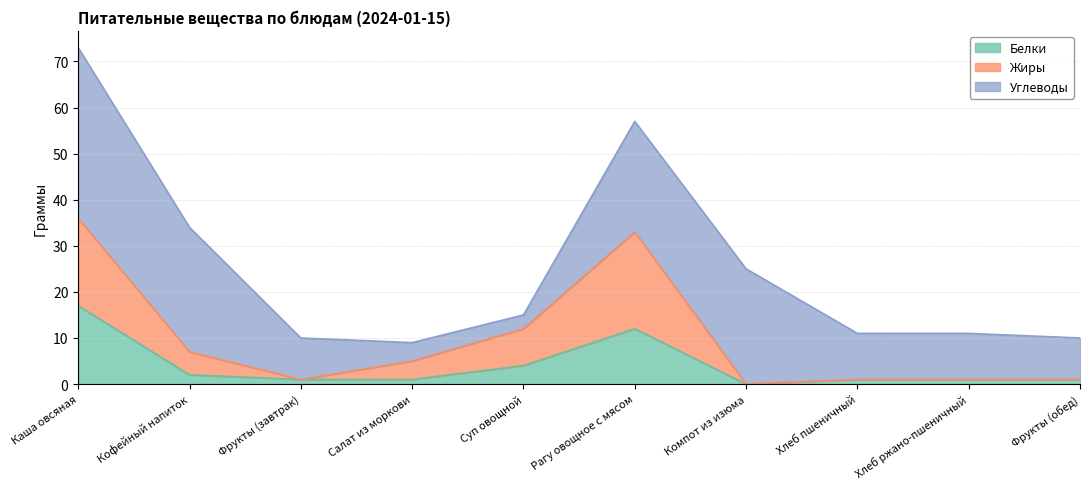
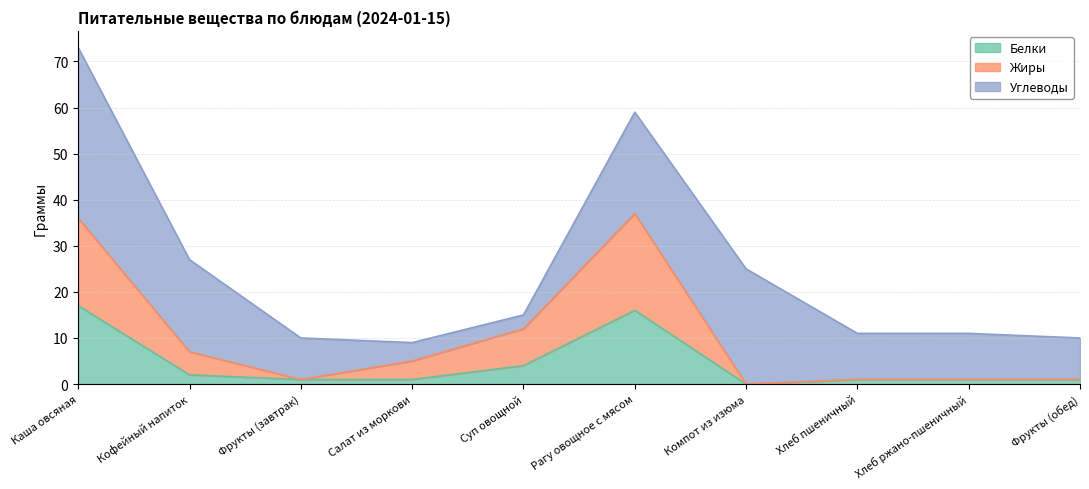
Углеводы, Кофейный напиток: 27 -> 20
Белки, Рагу овощное с мясом: 12 -> 16
Углеводы, Рагу овощное с мясом: 24 -> 22
